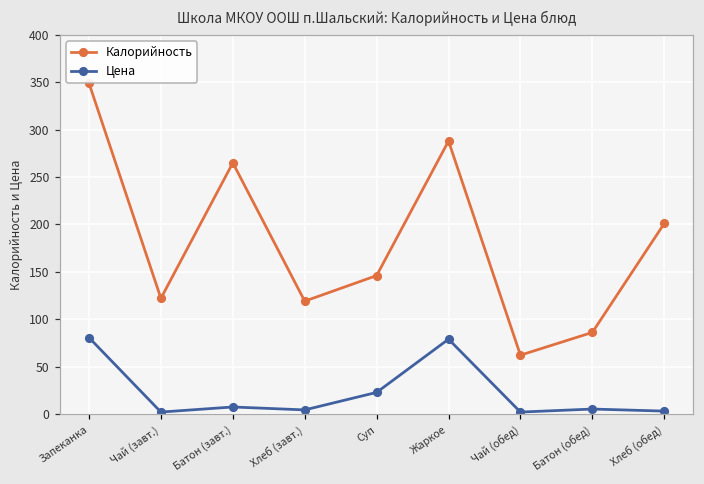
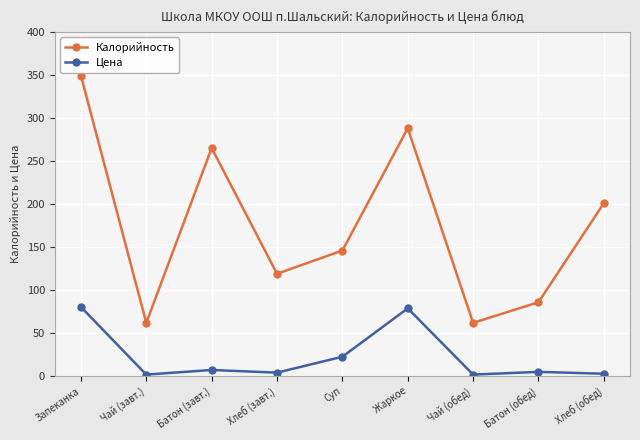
Калорийность, Чай (завт.): 120 -> 60
